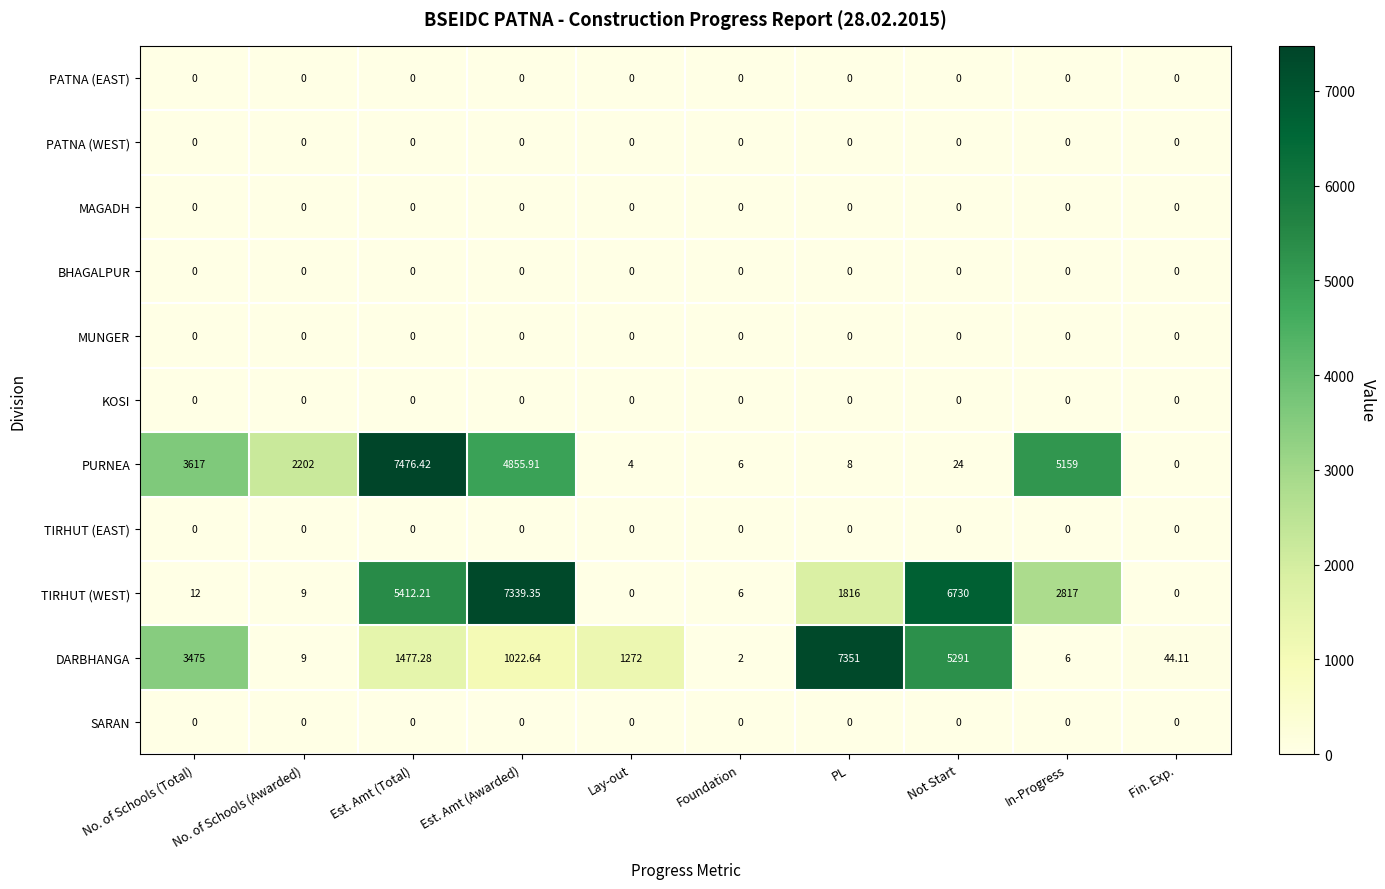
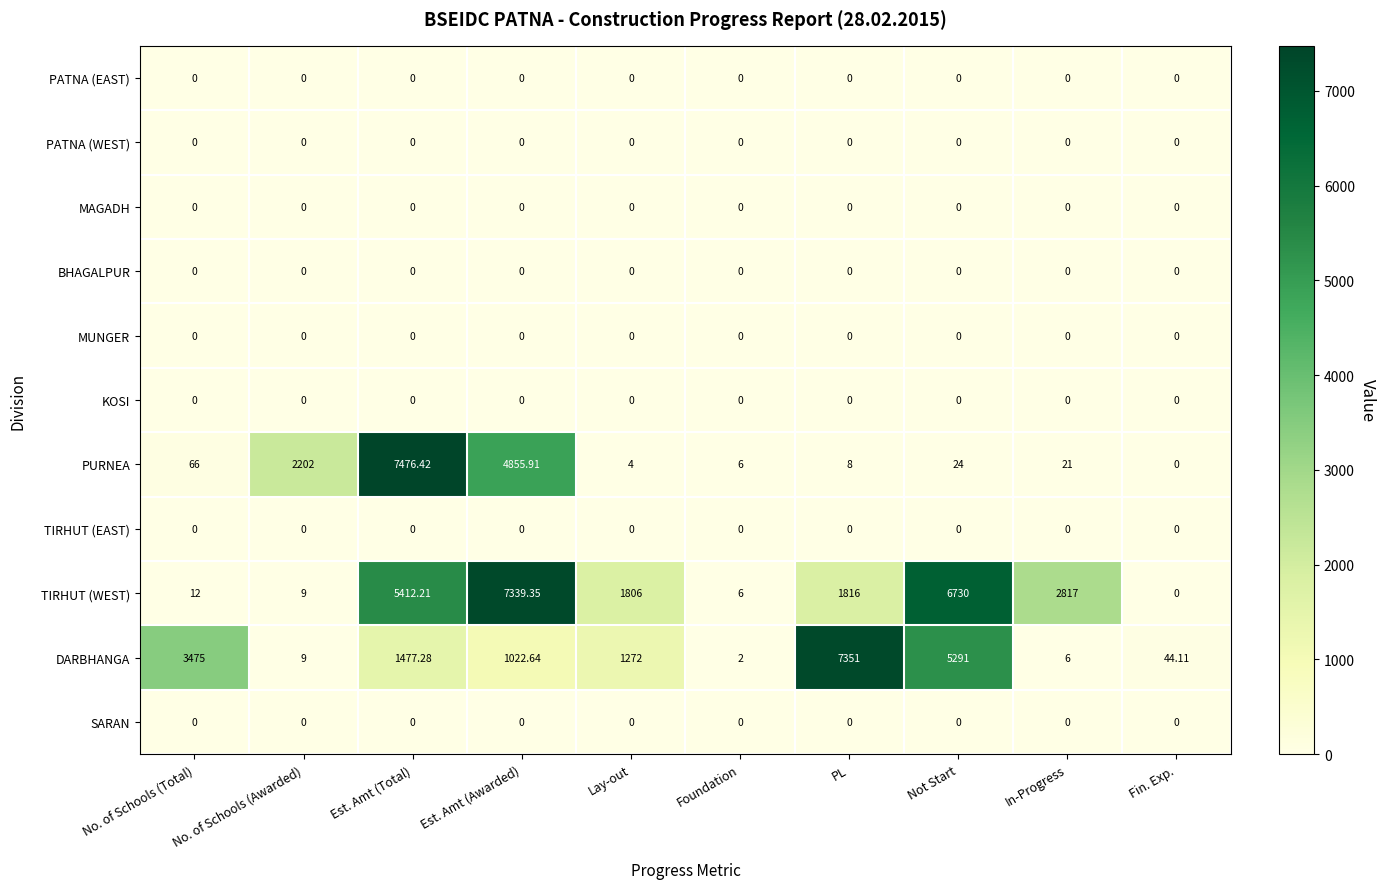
PURNEA, No. of Schools (Total): 3617 -> 66
PURNEA, In-Progress: 5159 -> 21
TIRHUT (WEST), Lay-out: 0 -> 1806
